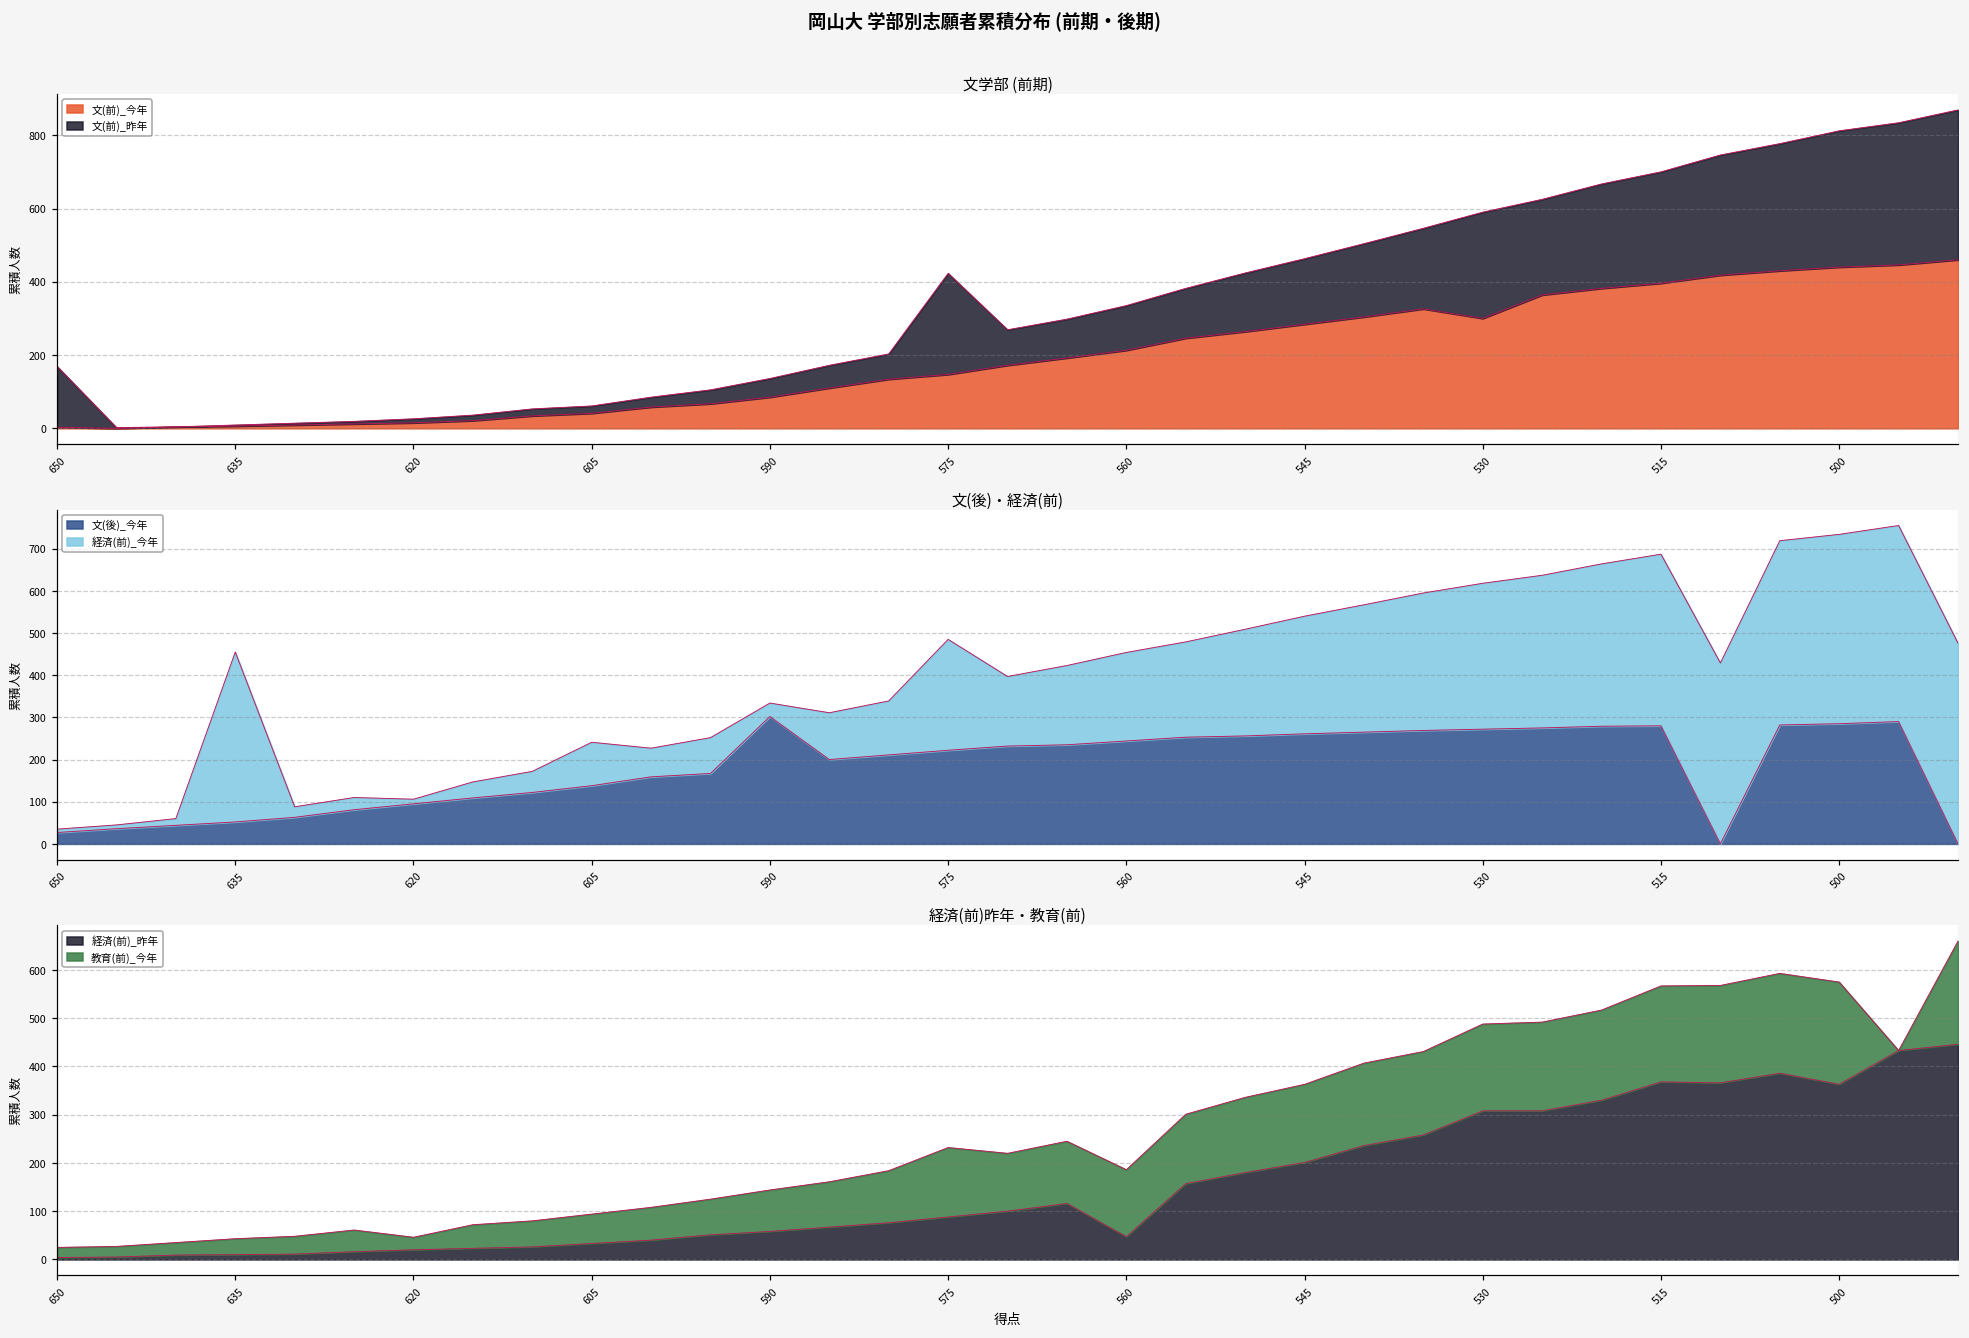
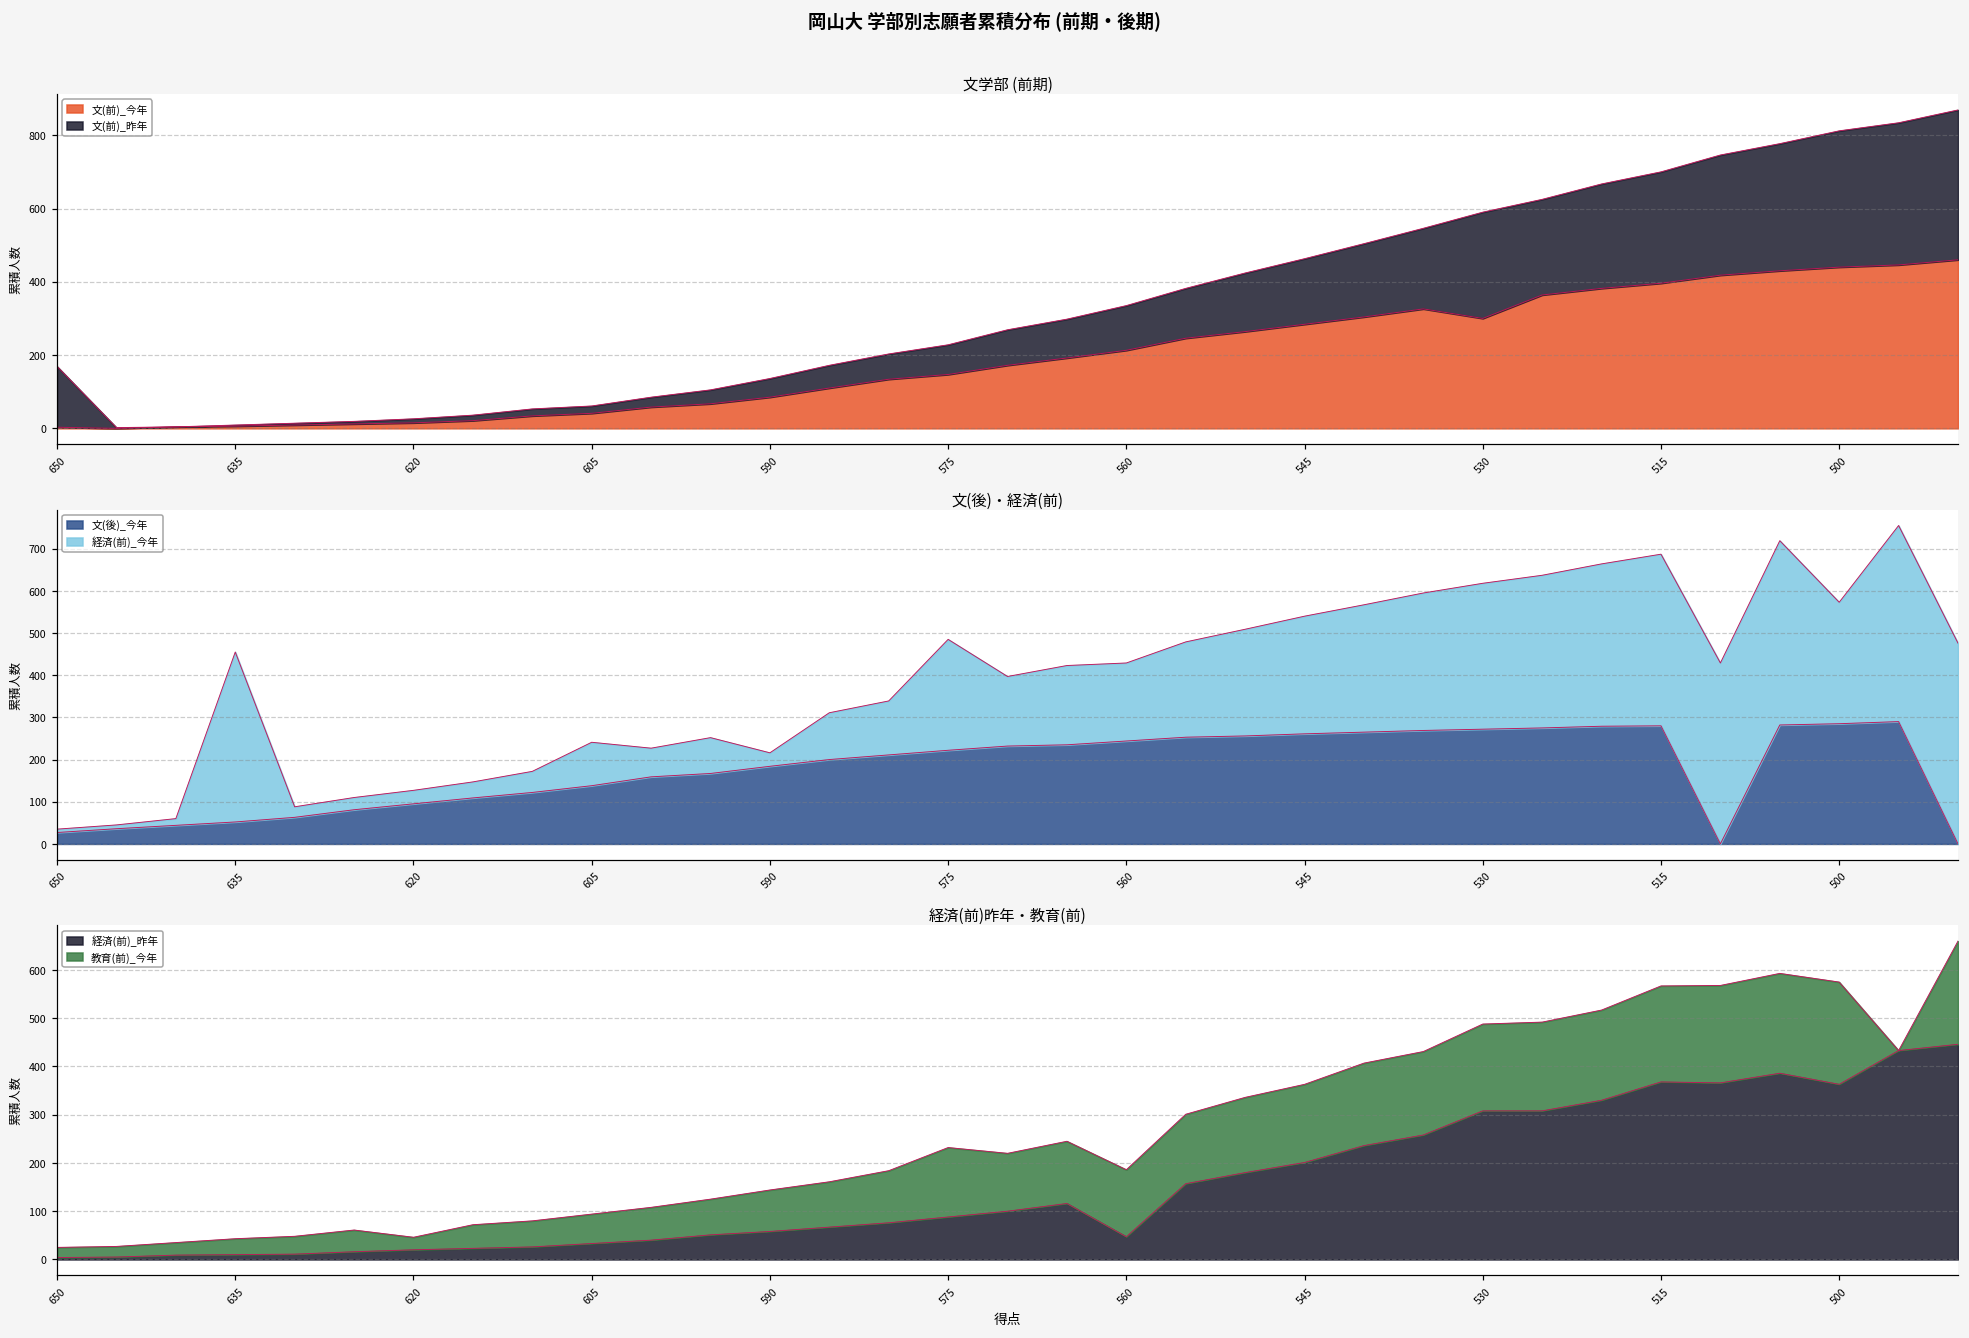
文学部 (前期), 文(前)_昨年, 575: 280 -> 80
文(後)・経済(前), 経済(前)_今年, 620: 10 -> 30
文(後)・経済(前), 文(後)_今年, 590: 300 -> 180
文(後)・経済(前), 経済(前)_今年, 560: 210 -> 190
文(後)・経済(前), 経済(前)_今年, 500: 450 -> 290
